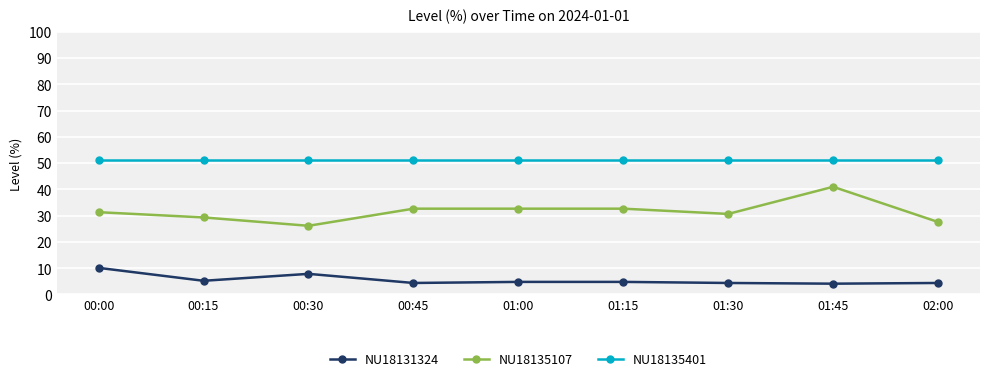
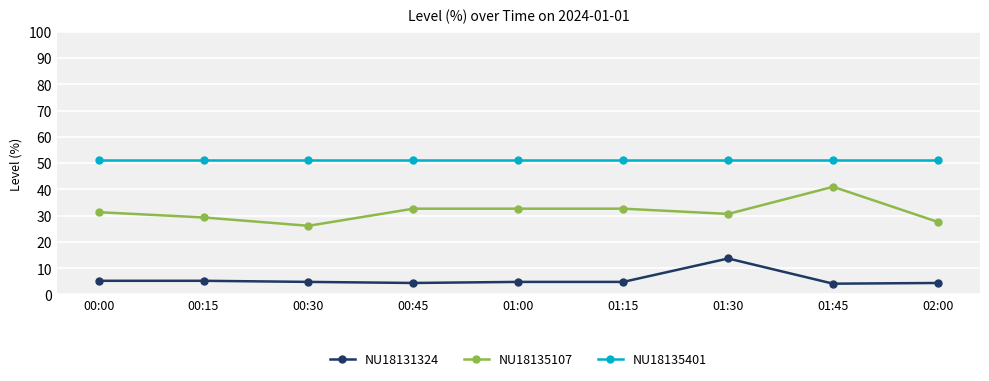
NU18131324, 00:00: 10 -> 5
NU18131324, 00:30: 8 -> 5
NU18131324, 01:30: 4 -> 14
